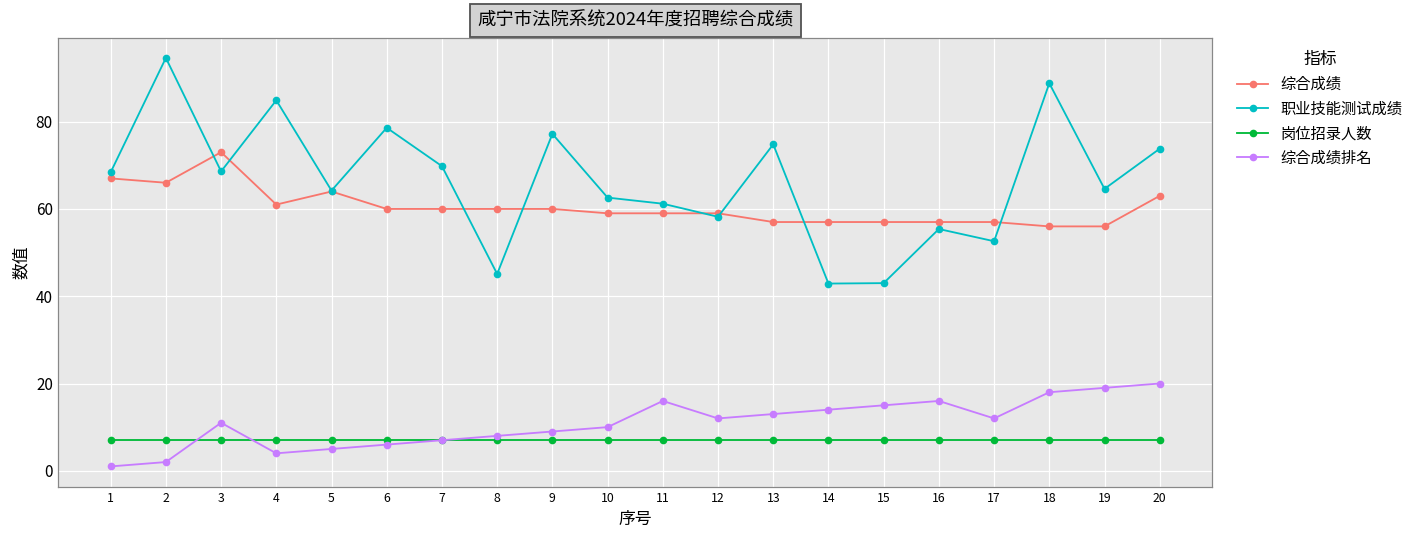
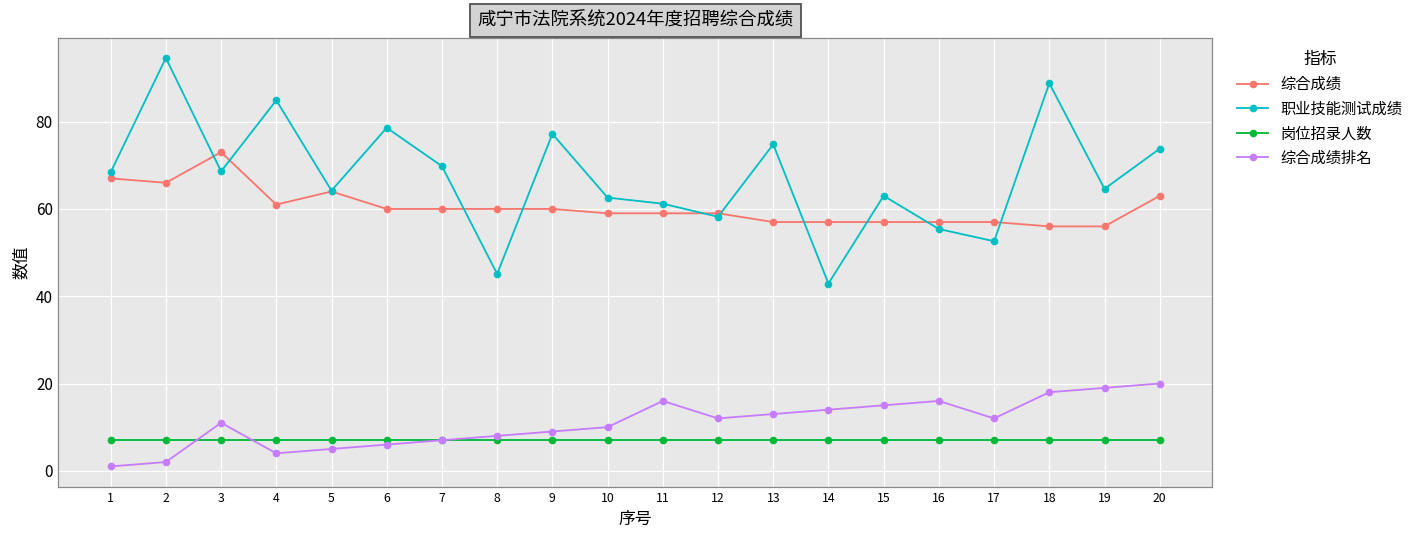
职业技能测试成绩, 15: 43 -> 63
